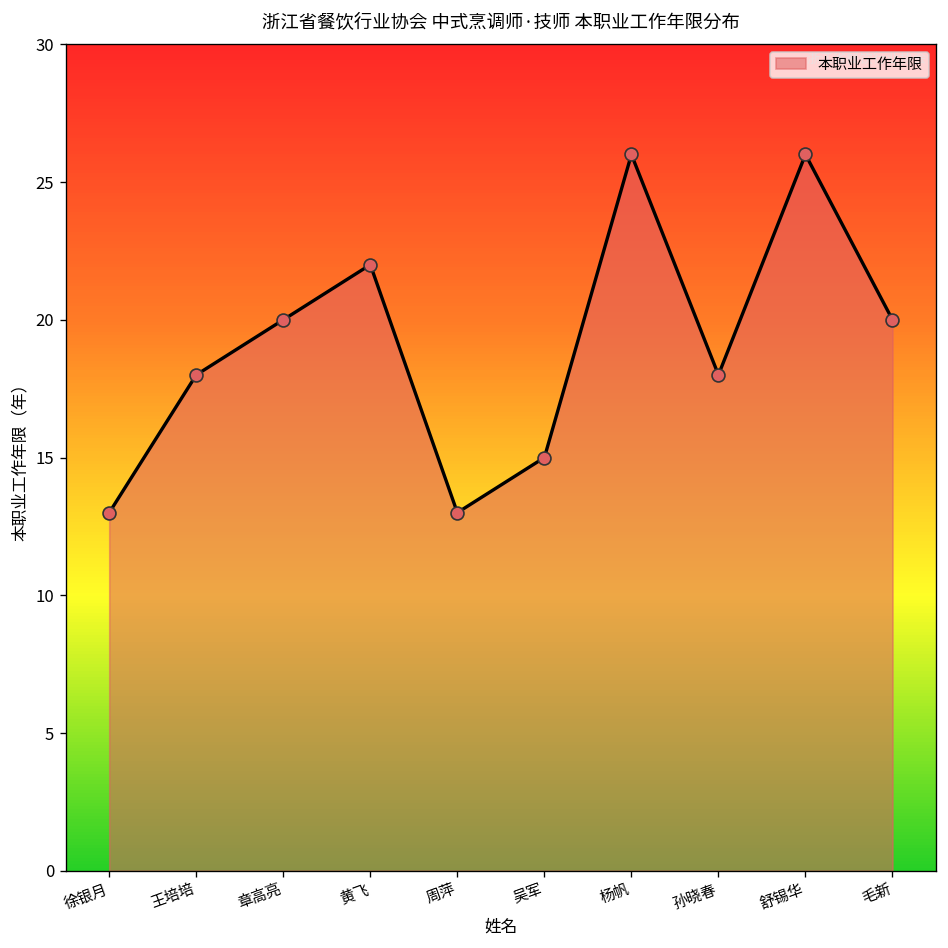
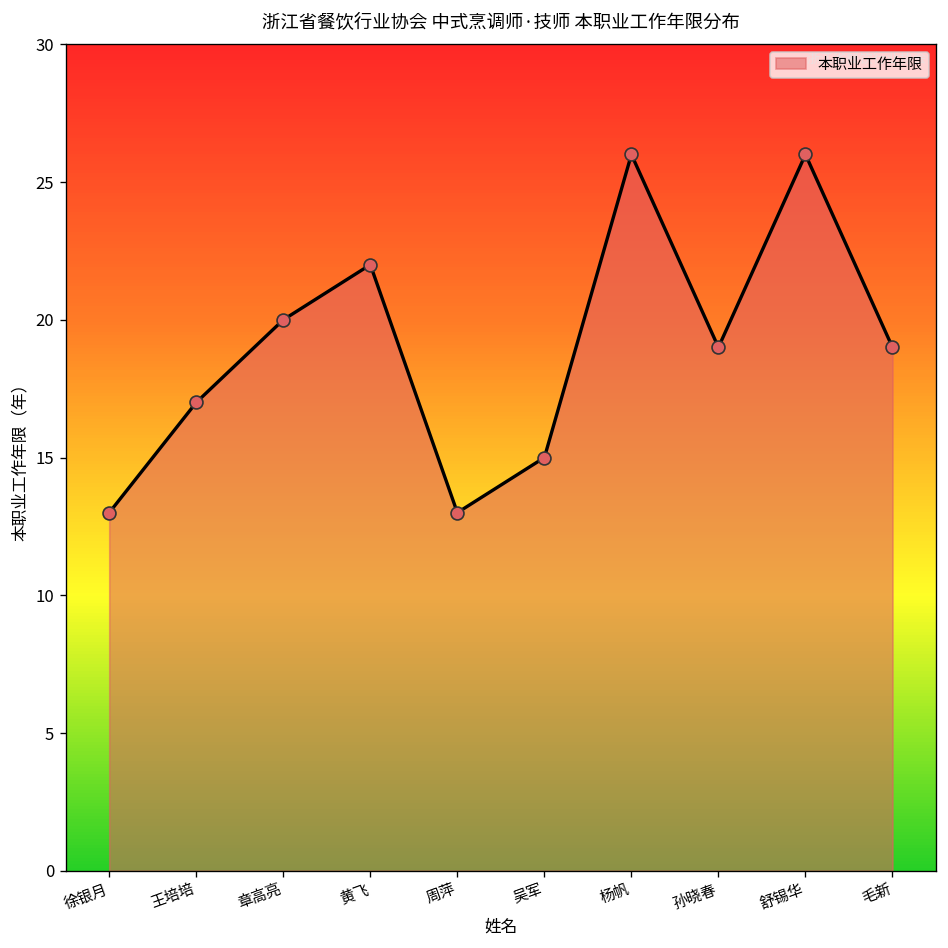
王培培: 18 -> 17
孙晓春: 18 -> 19
毛新: 20 -> 19
